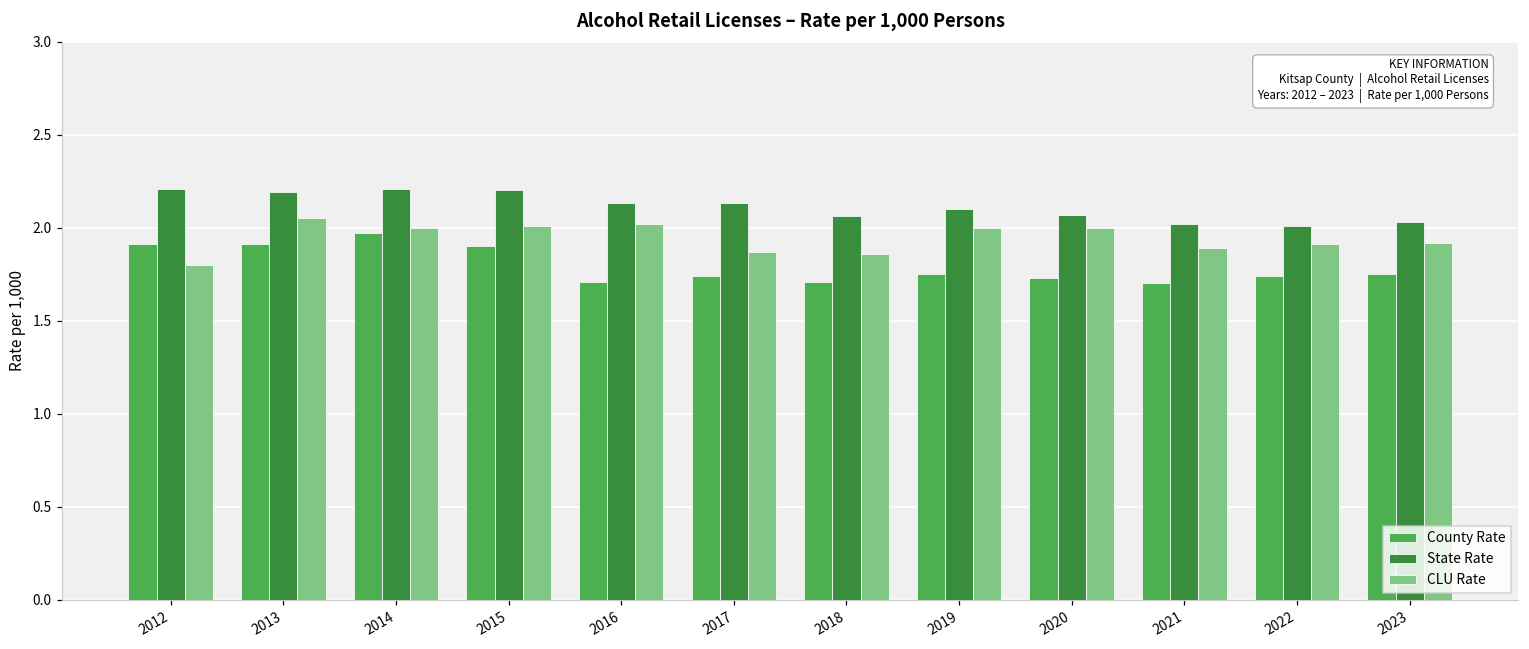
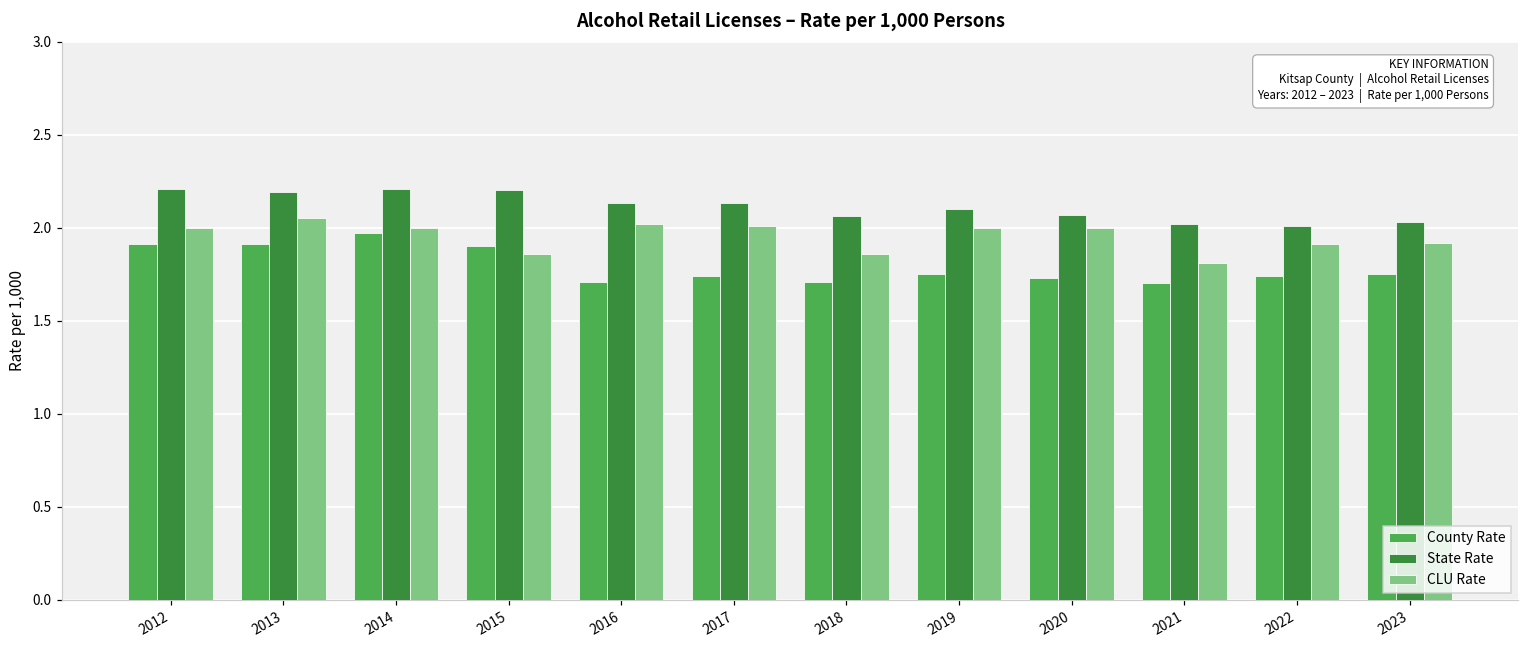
CLU Rate, 2012: 1.8 -> 2.0
CLU Rate, 2015: 2.01 -> 1.86
CLU Rate, 2017: 1.87 -> 2.01
CLU Rate, 2021: 1.89 -> 1.81
